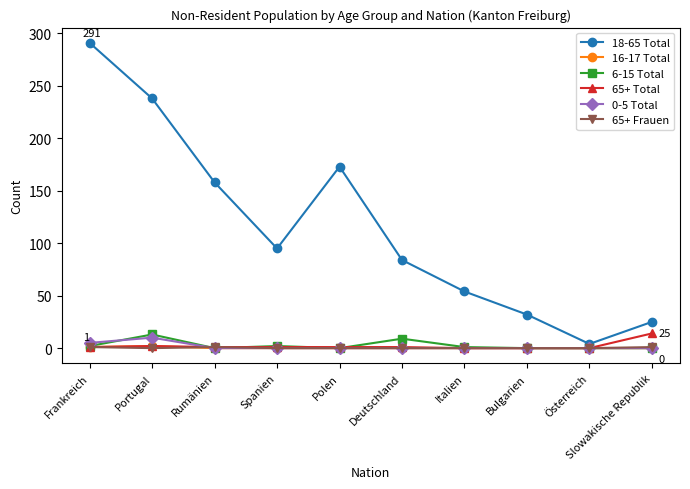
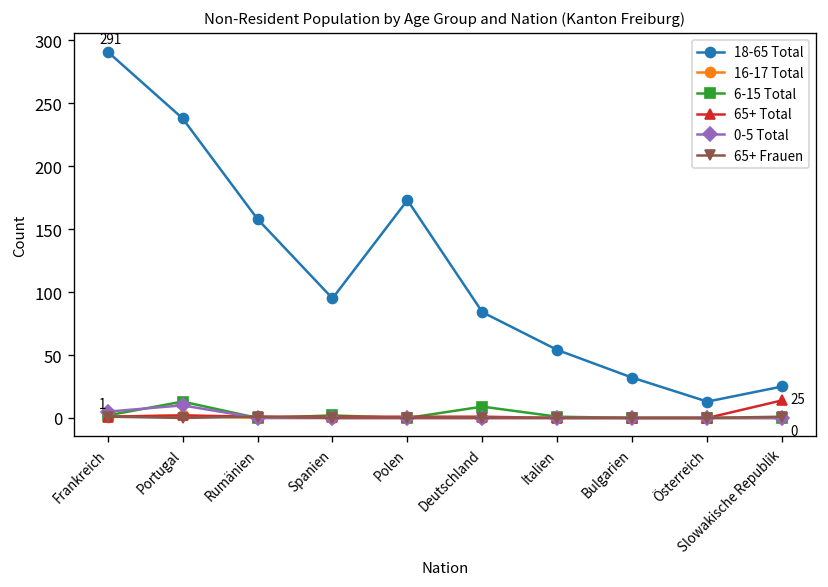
18-65 Total, Österreich: 4 -> 13
